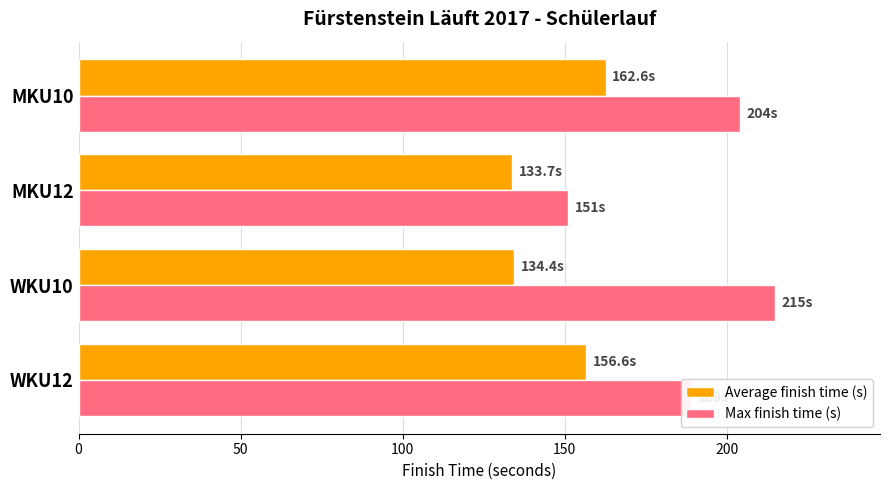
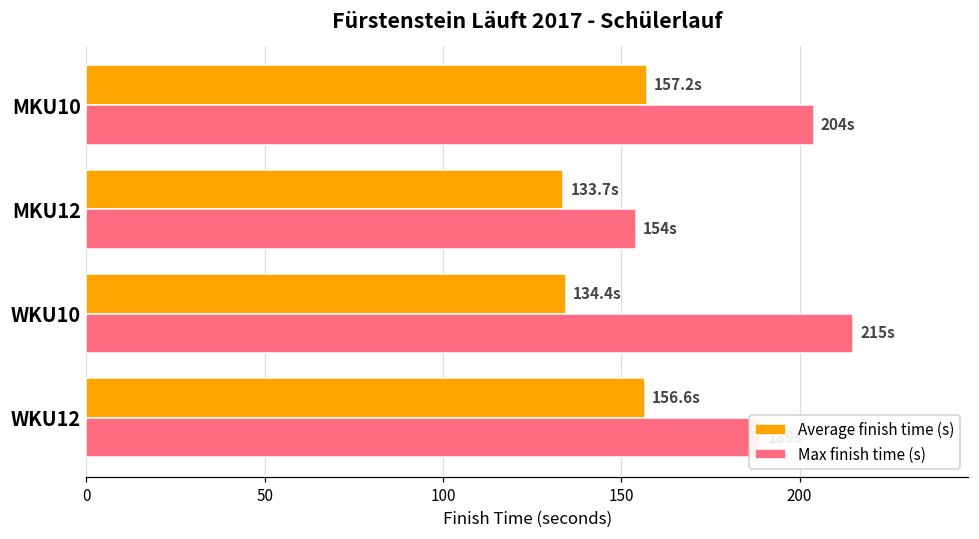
Average finish time (s), MKU10: 162.6s -> 157.2s
Max finish time (s), MKU12: 151s -> 154s
